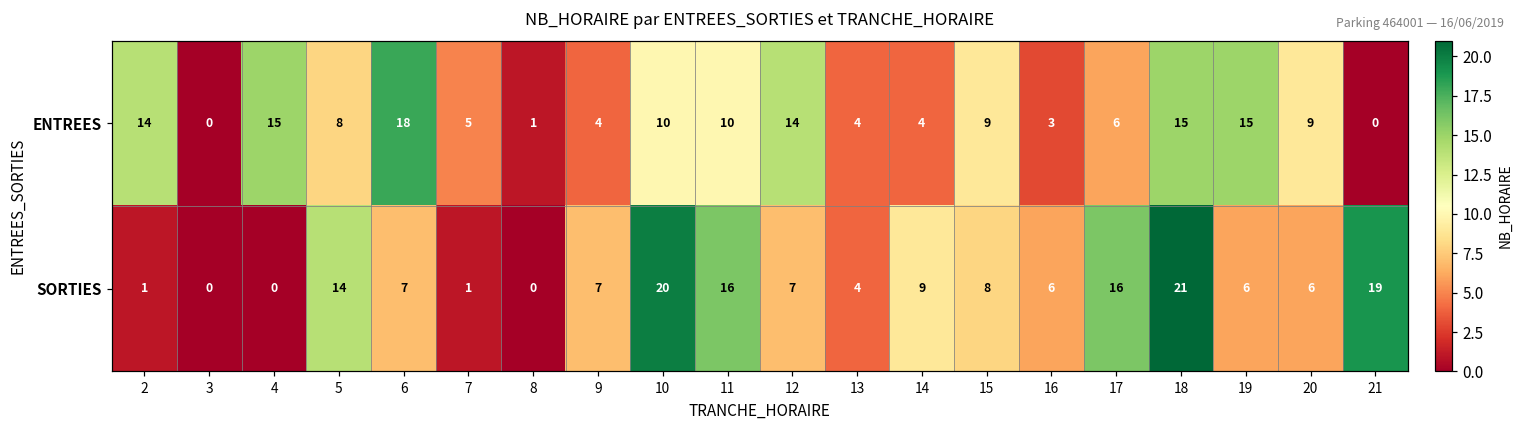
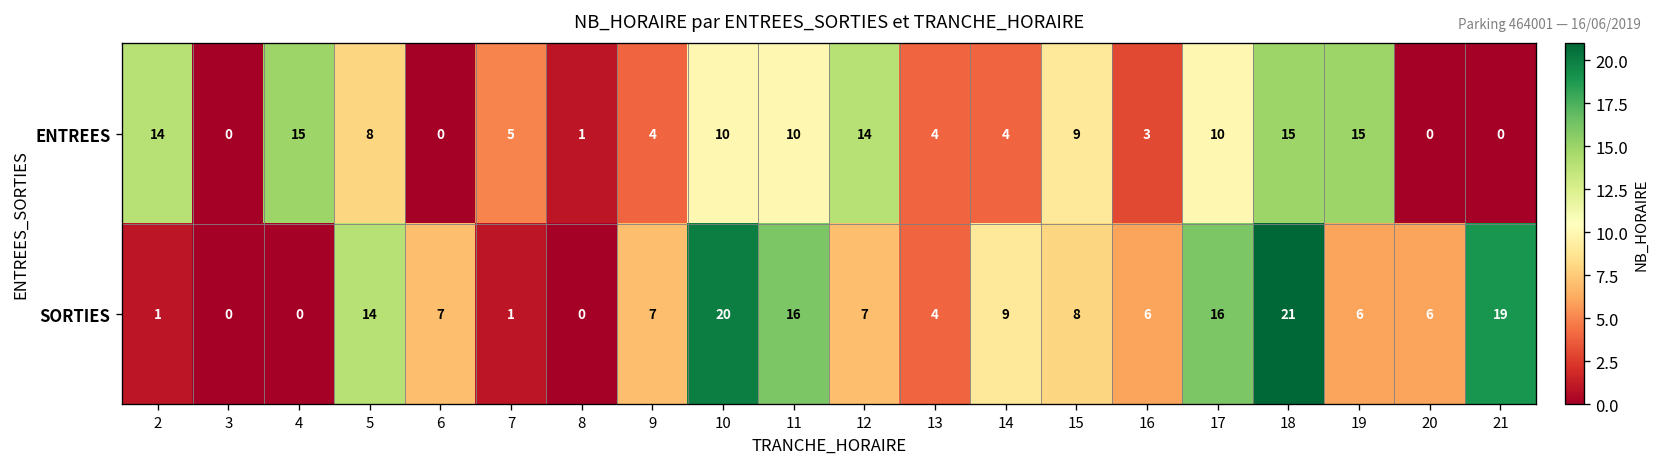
ENTREES, 6: 18 -> 0
ENTREES, 17: 6 -> 10
ENTREES, 20: 9 -> 0
